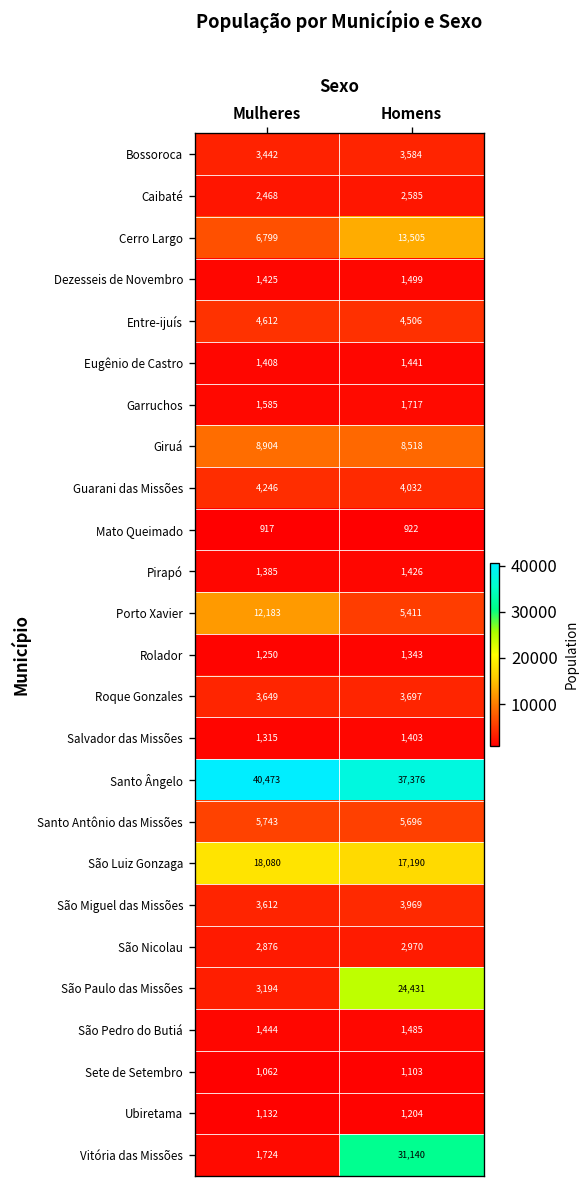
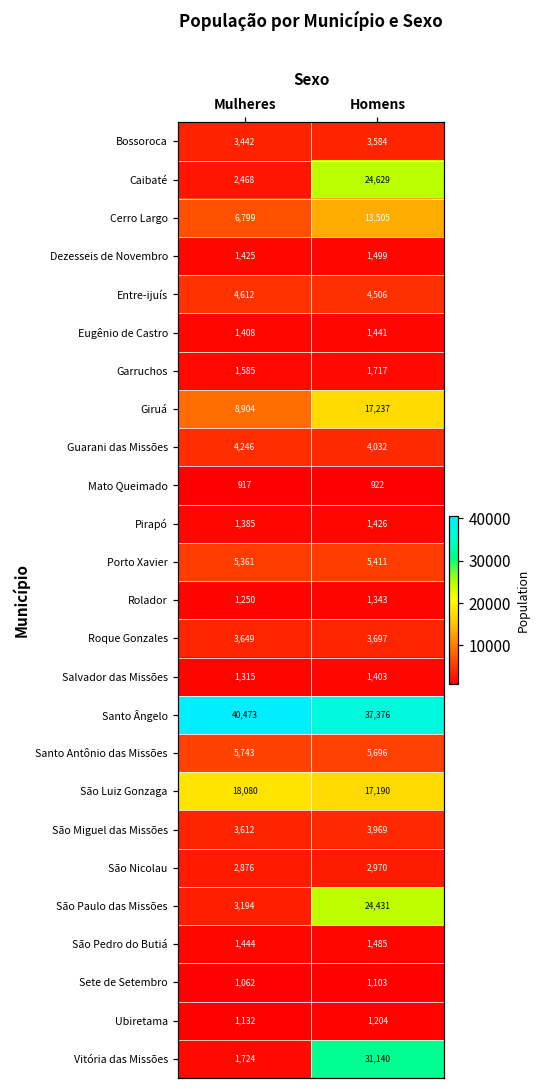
Caibaté, Homens: 2,585 -> 24,629
Giruá, Homens: 8,518 -> 17,237
Porto Xavier, Mulheres: 12,183 -> 5,361
